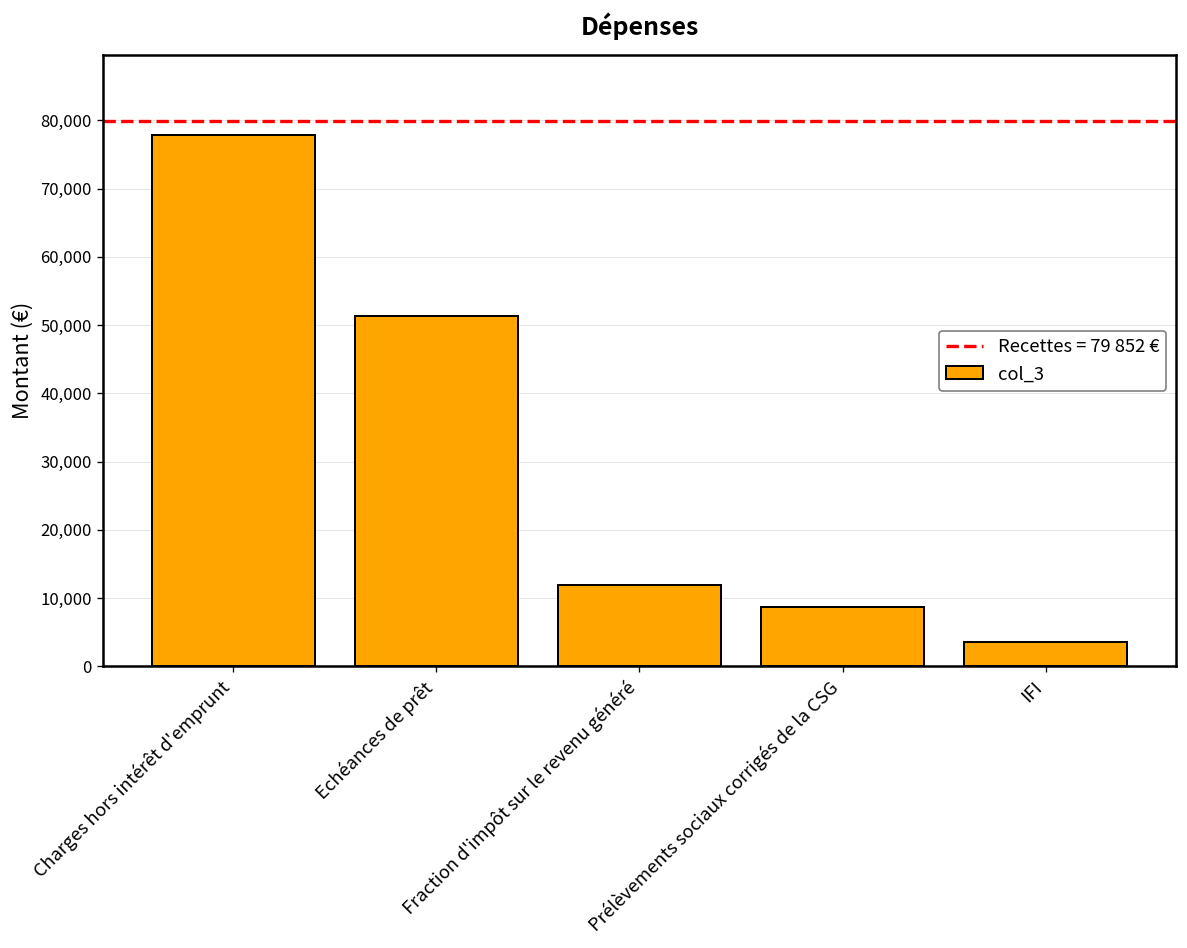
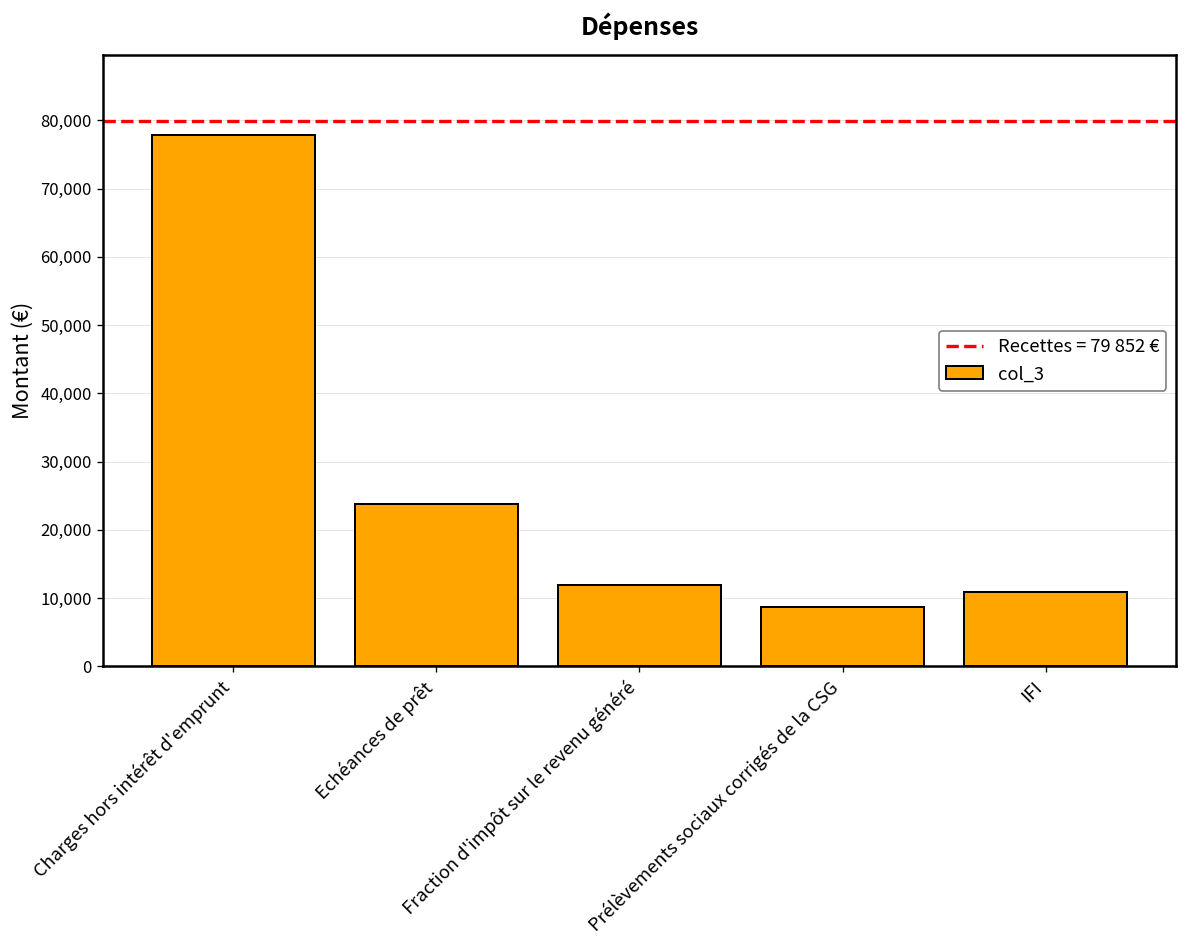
Echéances de prêt: 51,000 -> 24,000
IFI: 3,000 -> 11,000
